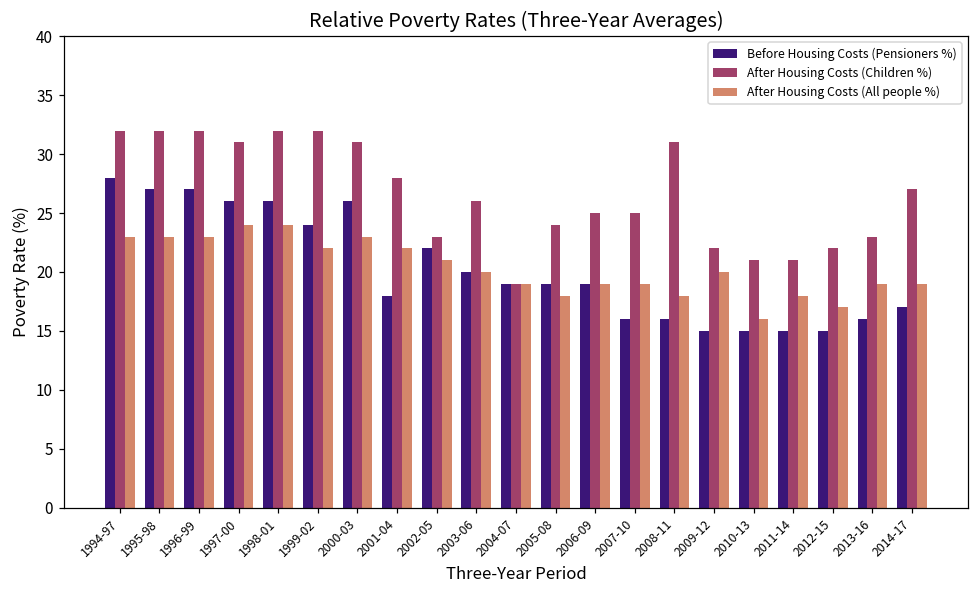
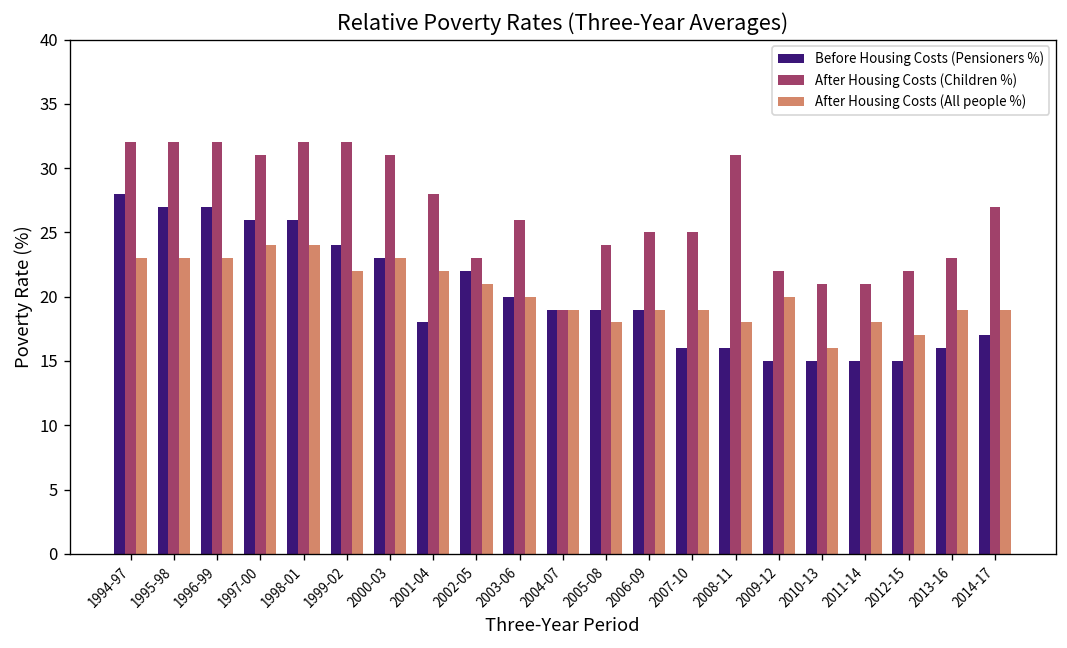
Before Housing Costs (Pensioners %), 2000-03: 26 -> 23
